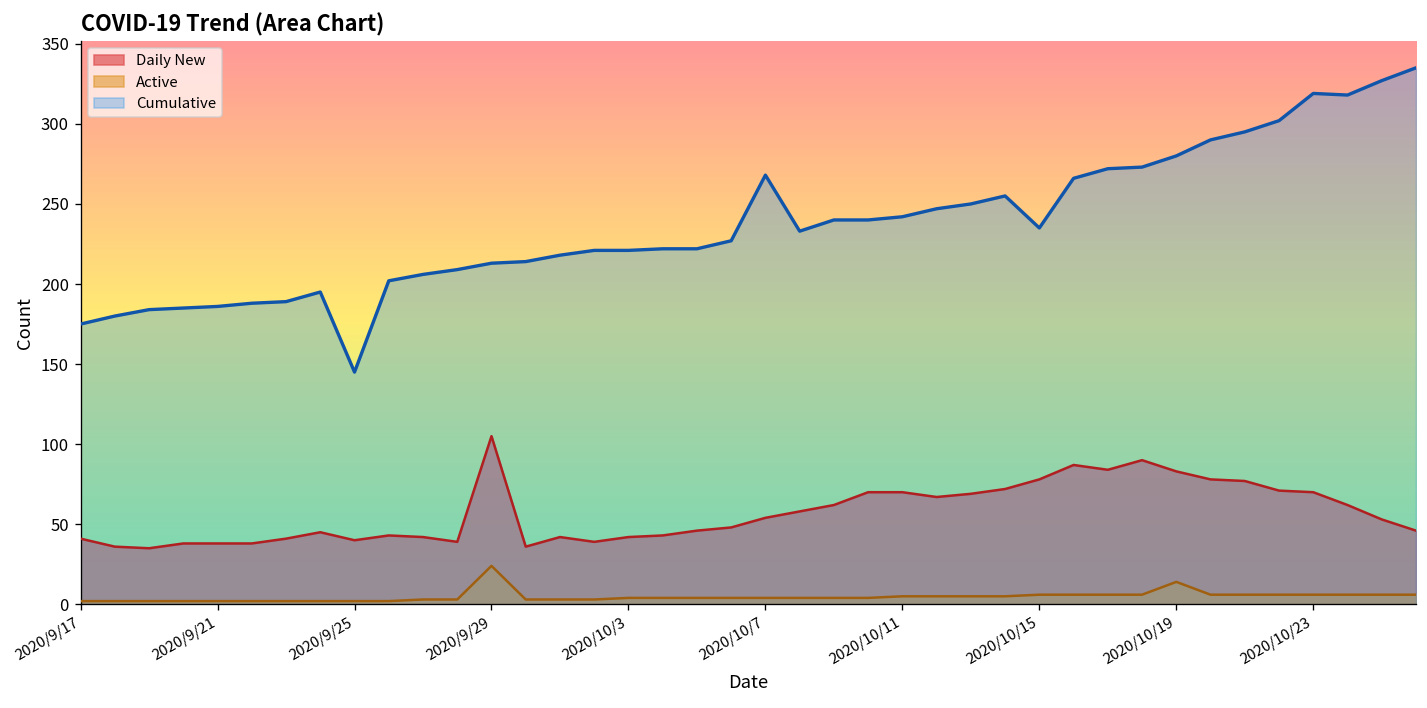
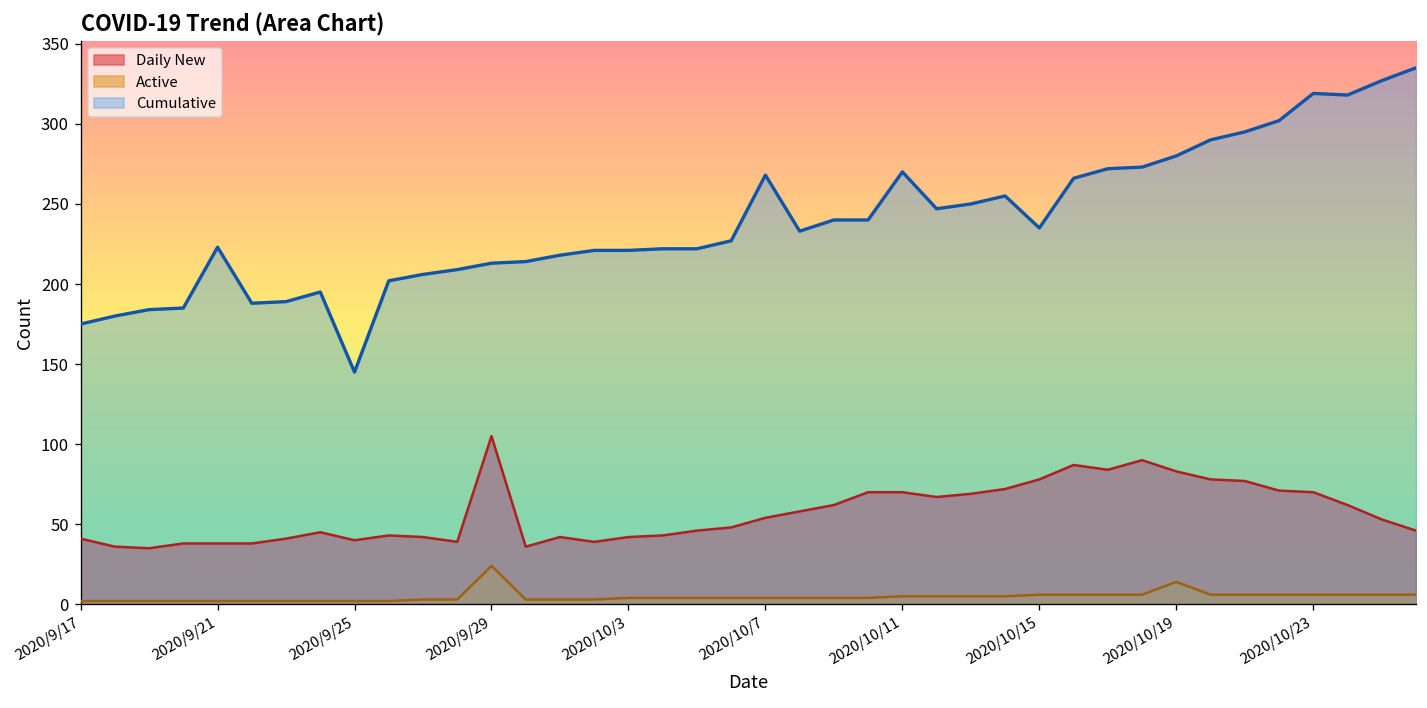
Cumulative, 2020/9/21: 186 -> 223
Cumulative, 2020/10/11: 242 -> 270
